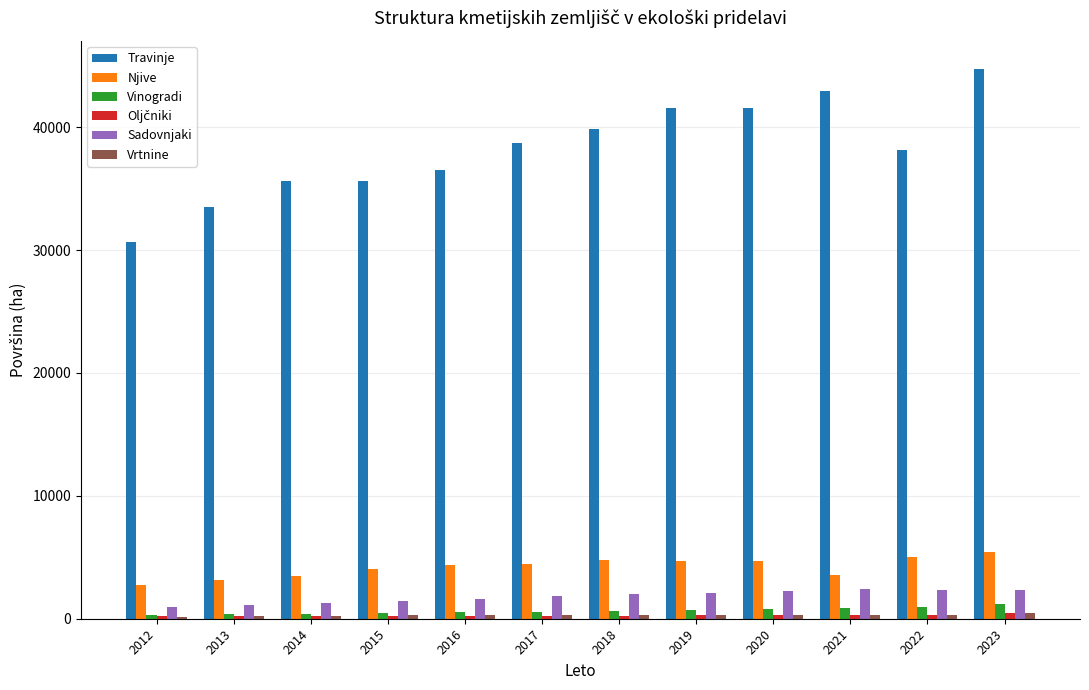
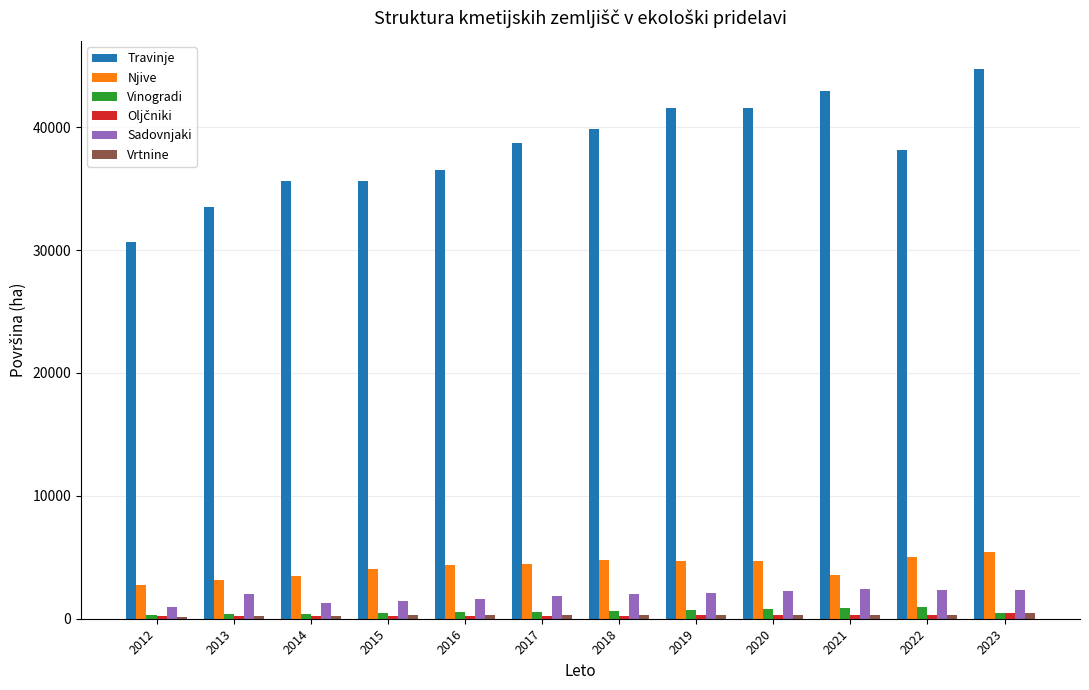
Sadovnjaki, 2013: 1100 -> 2000
Vinogradi, 2023: 1200 -> 500
